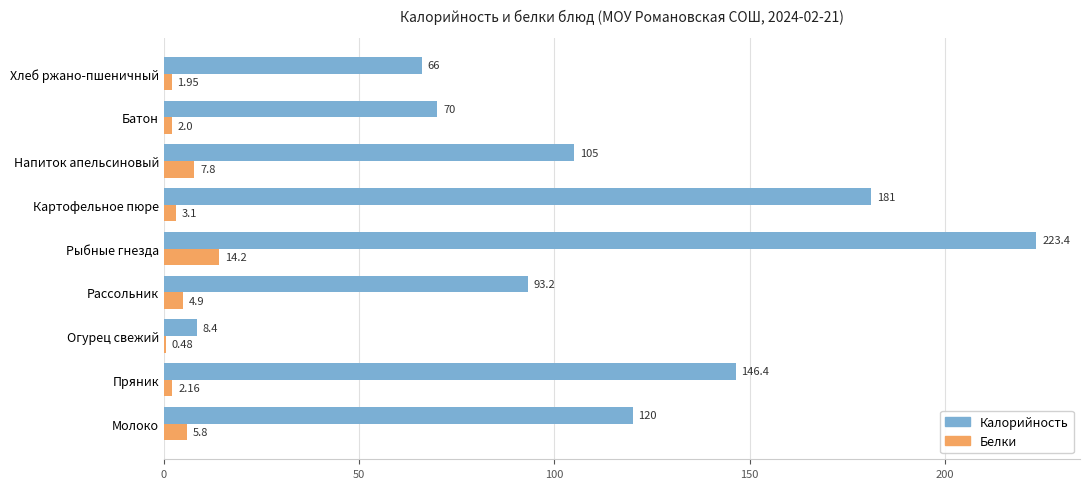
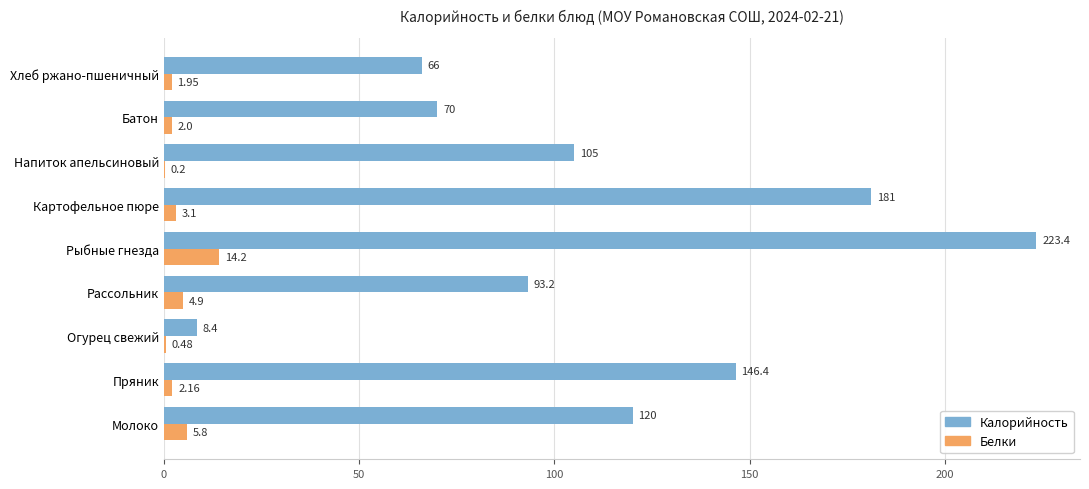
Белки, Напиток апельсиновый: 7.8 -> 0.2
